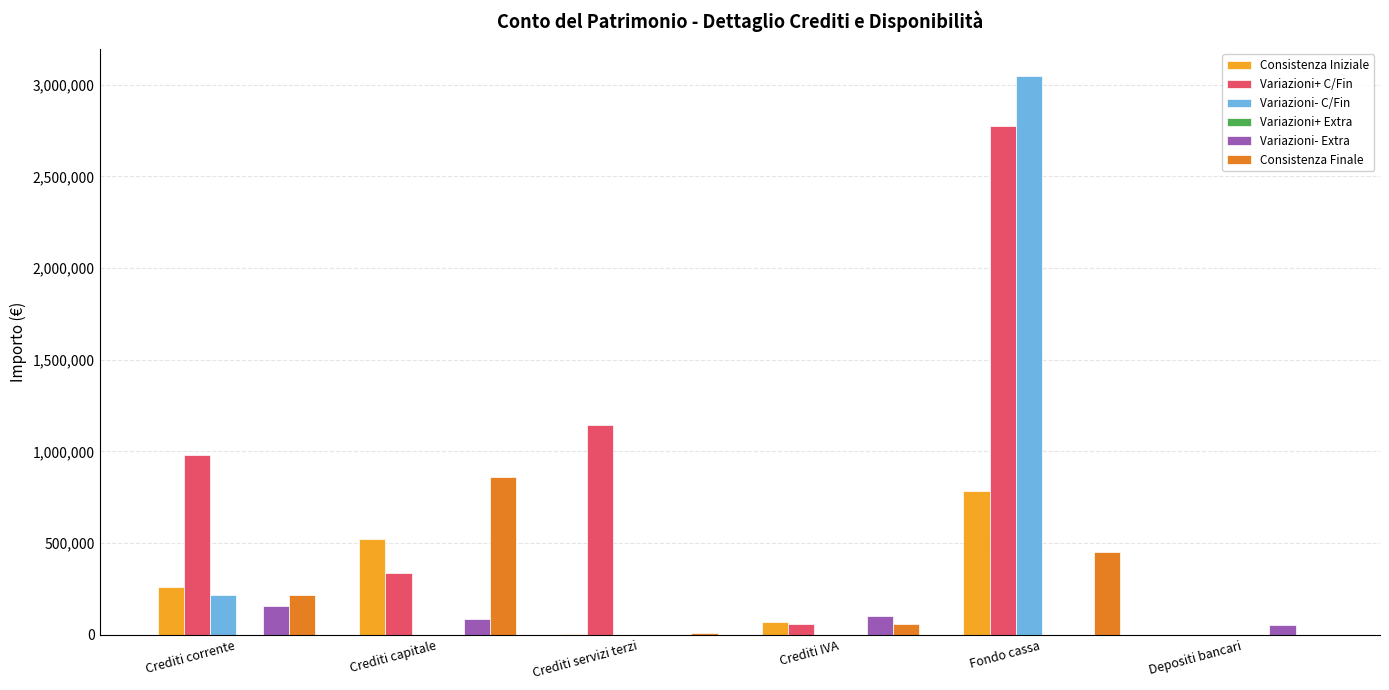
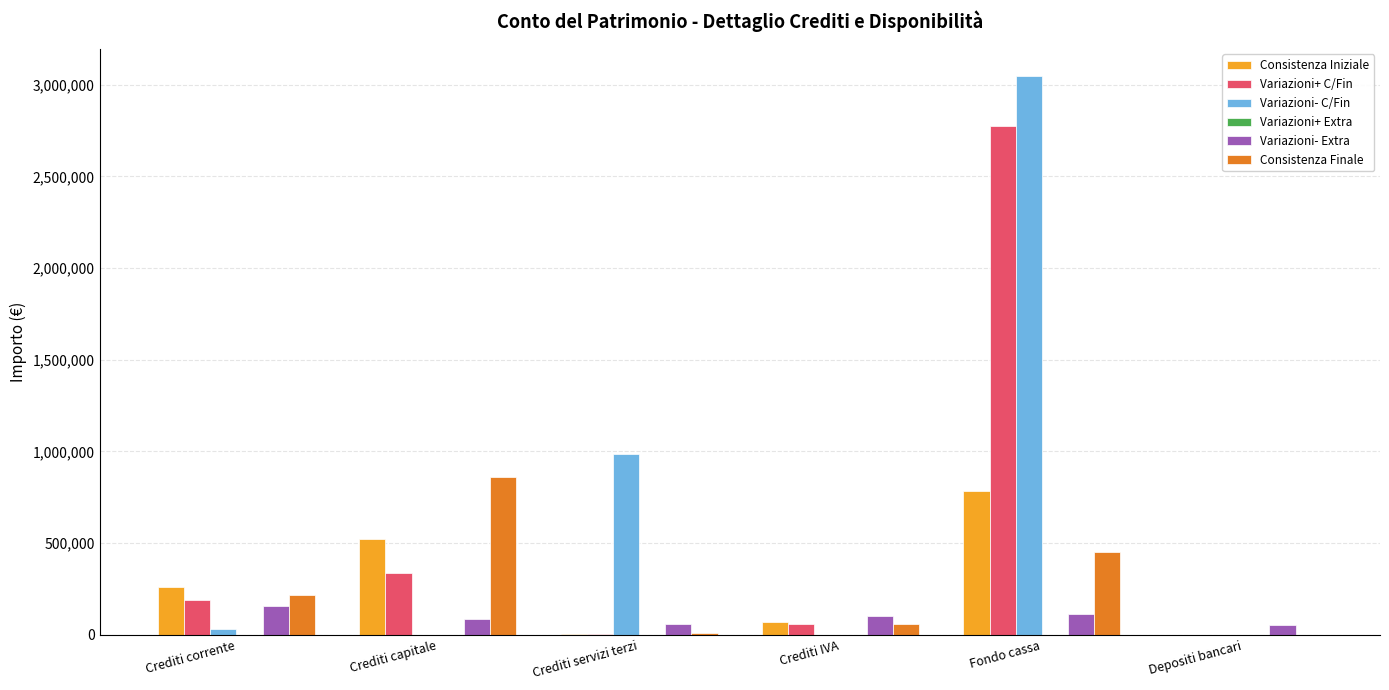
Variazioni+ C/Fin, Crediti corrente: 980,000 -> 190,000
Variazioni- C/Fin, Crediti corrente: 220,000 -> 30,000
Variazioni+ C/Fin, Crediti servizi terzi: 1,140,000 -> 0
Variazioni- C/Fin, Crediti servizi terzi: 0 -> 980,000
Variazioni- Extra, Crediti servizi terzi: 0 -> 60,000
Variazioni- Extra, Fondo cassa: 0 -> 120,000
